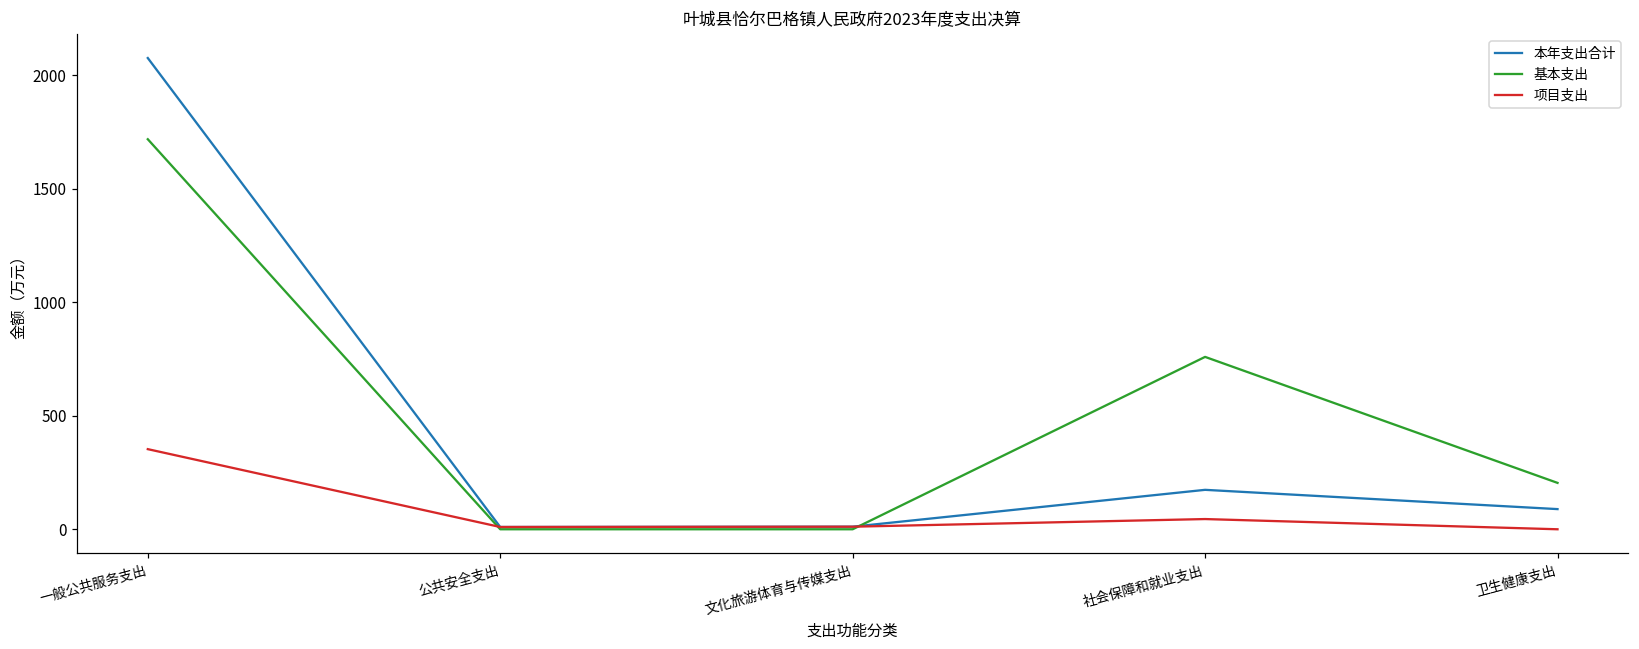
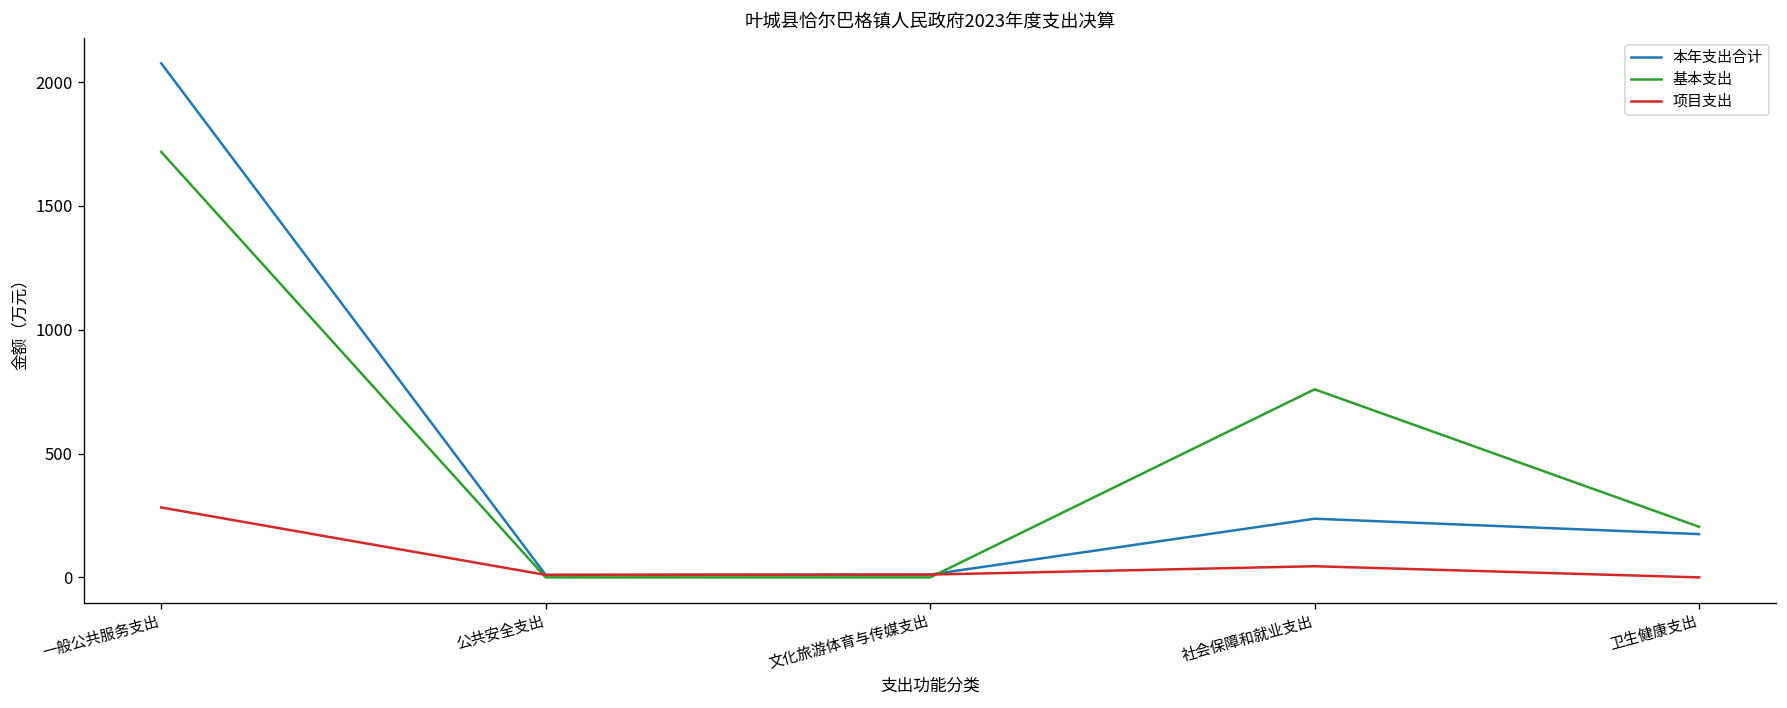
项目支出, 一般公共服务支出: 350 -> 280
本年支出合计, 社会保障和就业支出: 170 -> 240
本年支出合计, 卫生健康支出: 90 -> 170
